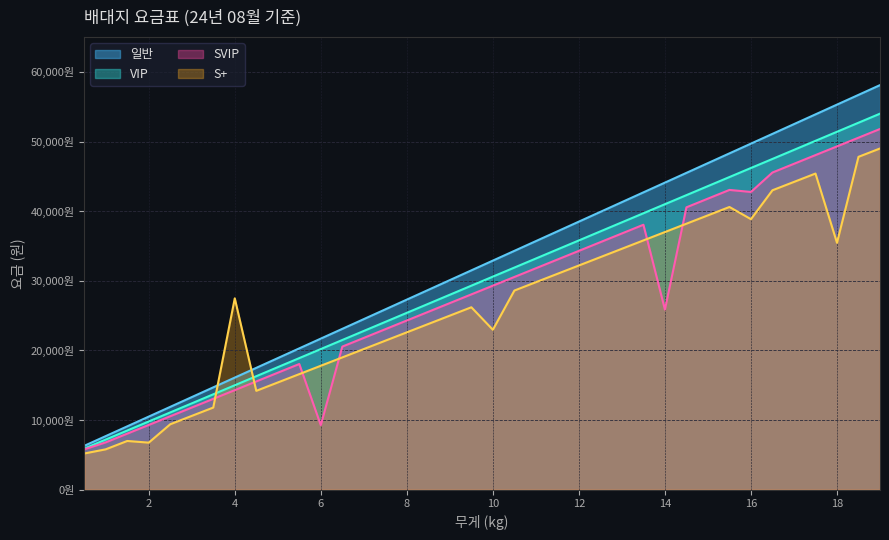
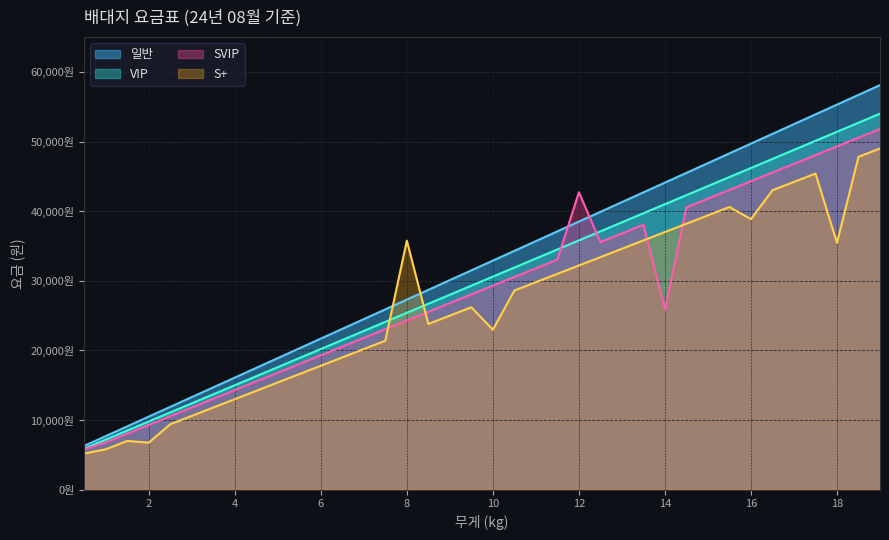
S+, 4: 27,000원 -> 13,000원
SVIP, 6: 9,000원 -> 19,000원
S+, 8: 23,000원 -> 36,000원
SVIP, 12: 34,000원 -> 43,000원
SVIP, 16: 43,000원 -> 44,000원
